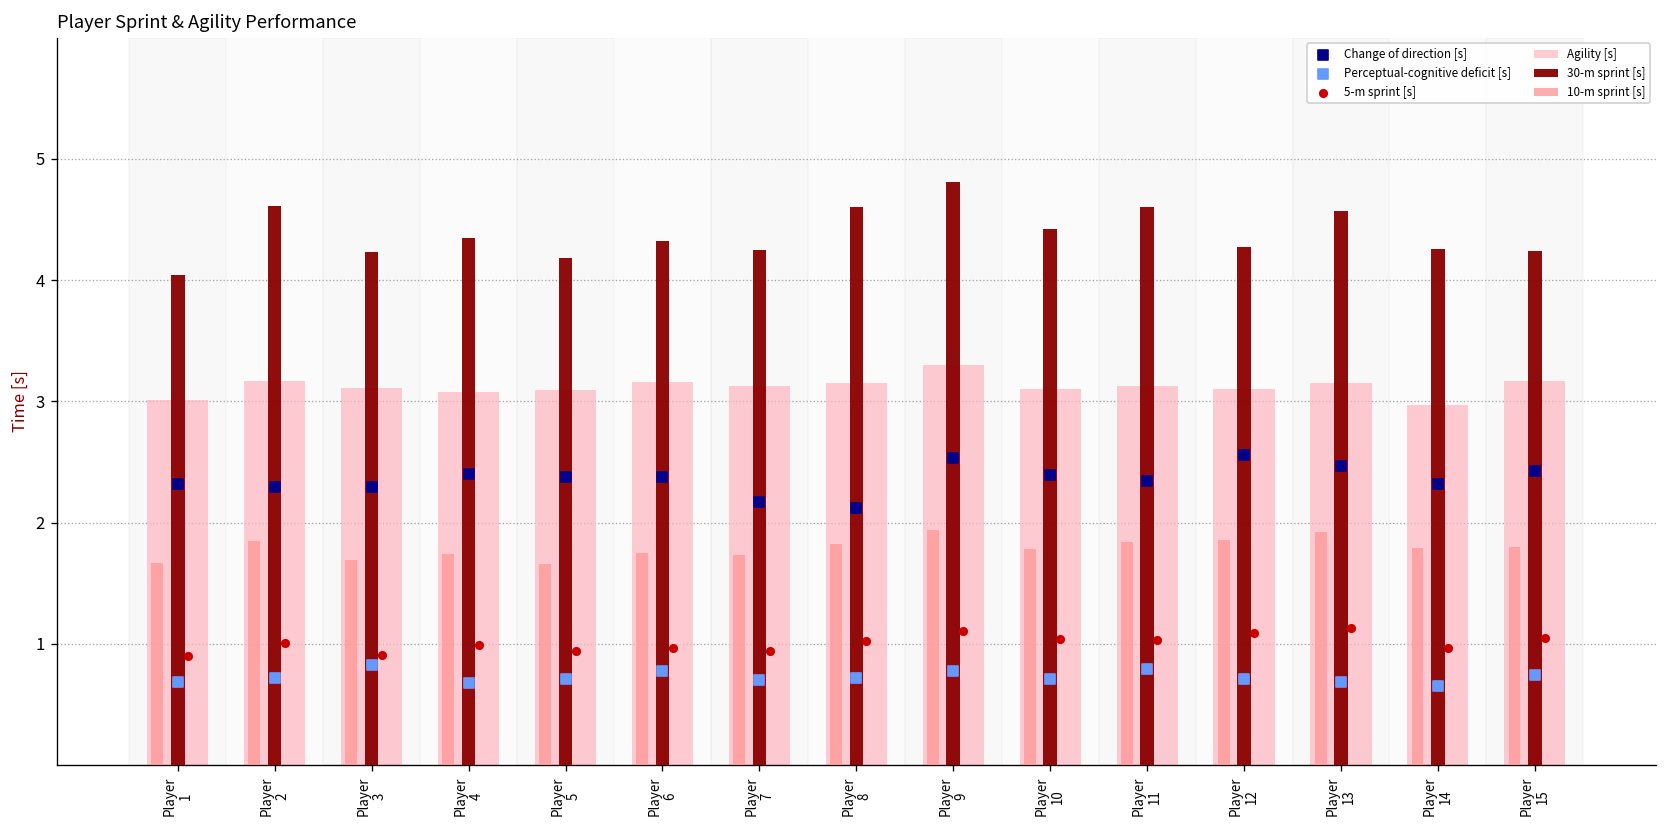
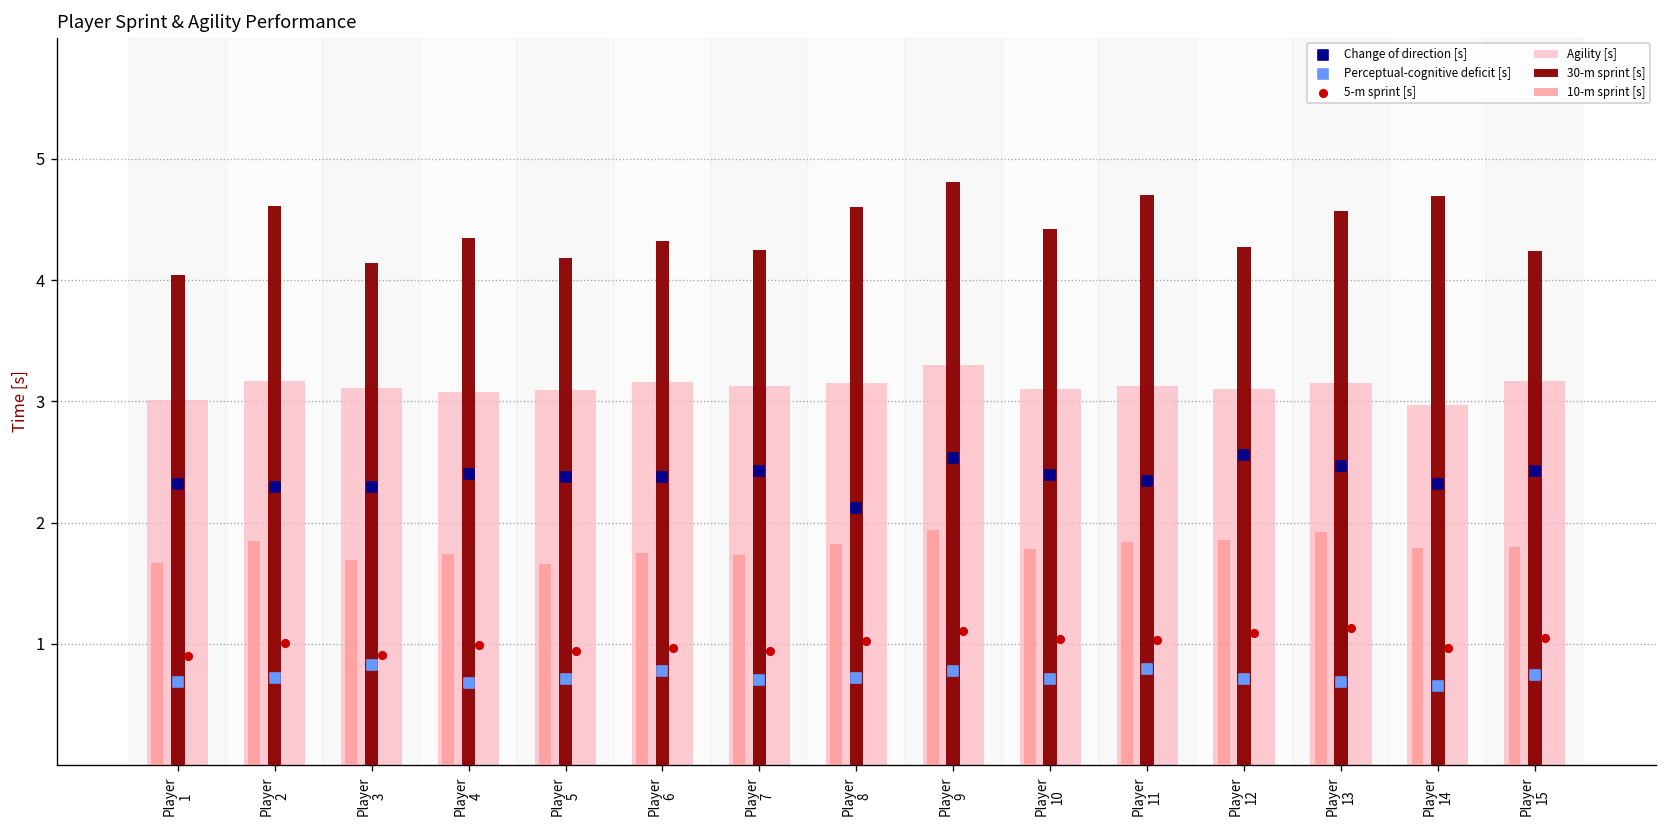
30-m sprint [s], Player 3: 4.23 -> 4.14
Change of direction [s], Player 7: 2.17 -> 2.43
30-m sprint [s], Player 11: 4.6 -> 4.7
30-m sprint [s], Player 14: 4.26 -> 4.69
